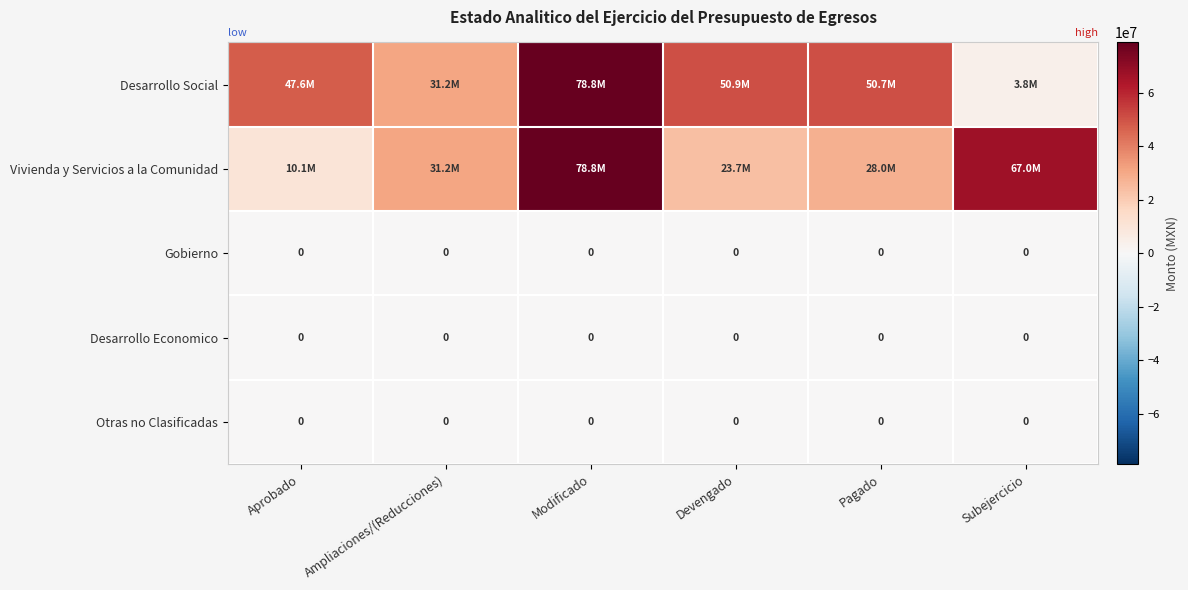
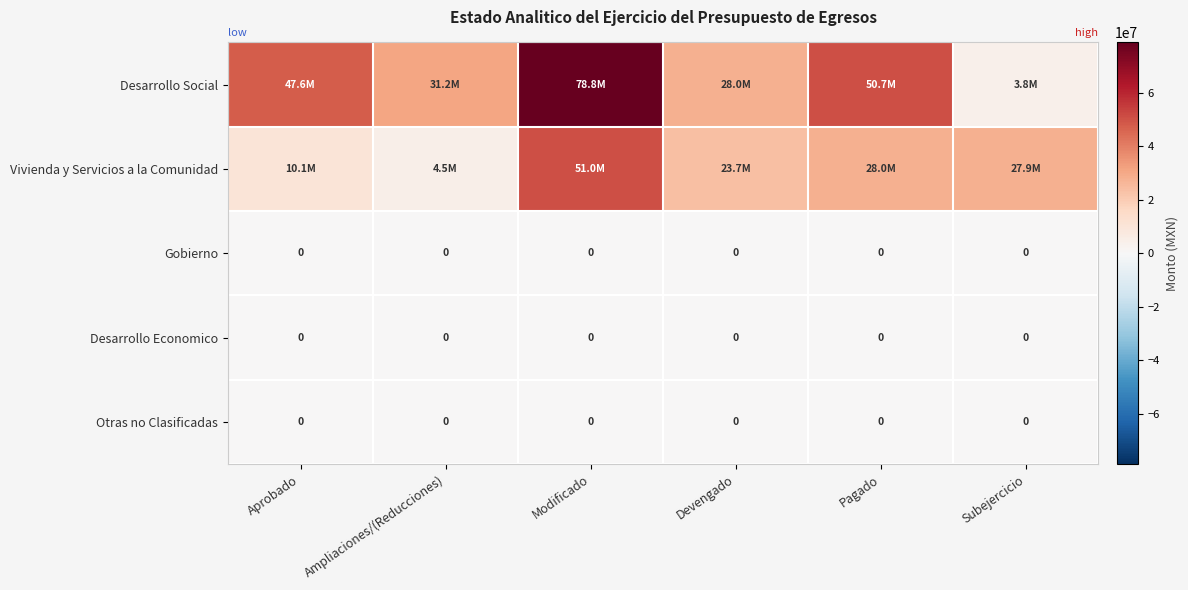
Desarrollo Social, Devengado: 50.9M -> 28.0M
Vivienda y Servicios a la Comunidad, Ampliaciones/(Reducciones): 31.2M -> 4.5M
Vivienda y Servicios a la Comunidad, Modificado: 78.8M -> 51.0M
Vivienda y Servicios a la Comunidad, Subejercicio: 67.0M -> 27.9M
